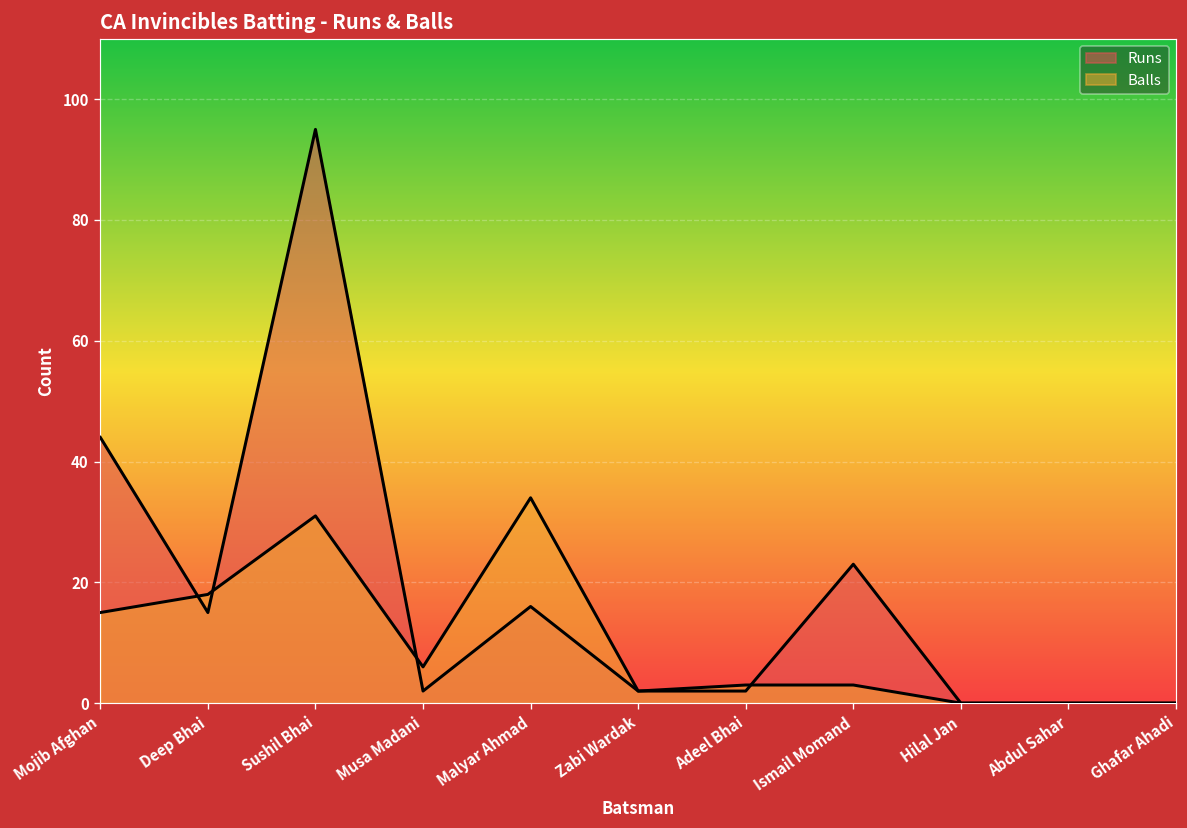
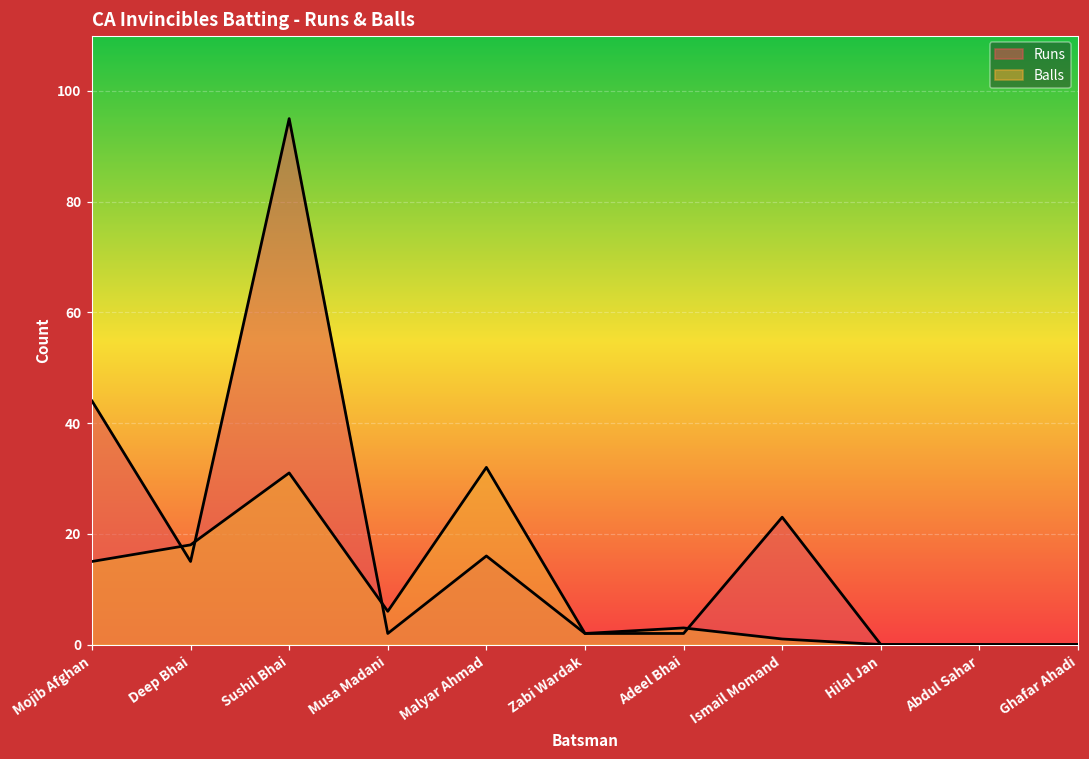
Balls, Malyar Ahmad: 34 -> 32
Balls, Ismail Momand: 3 -> 1
